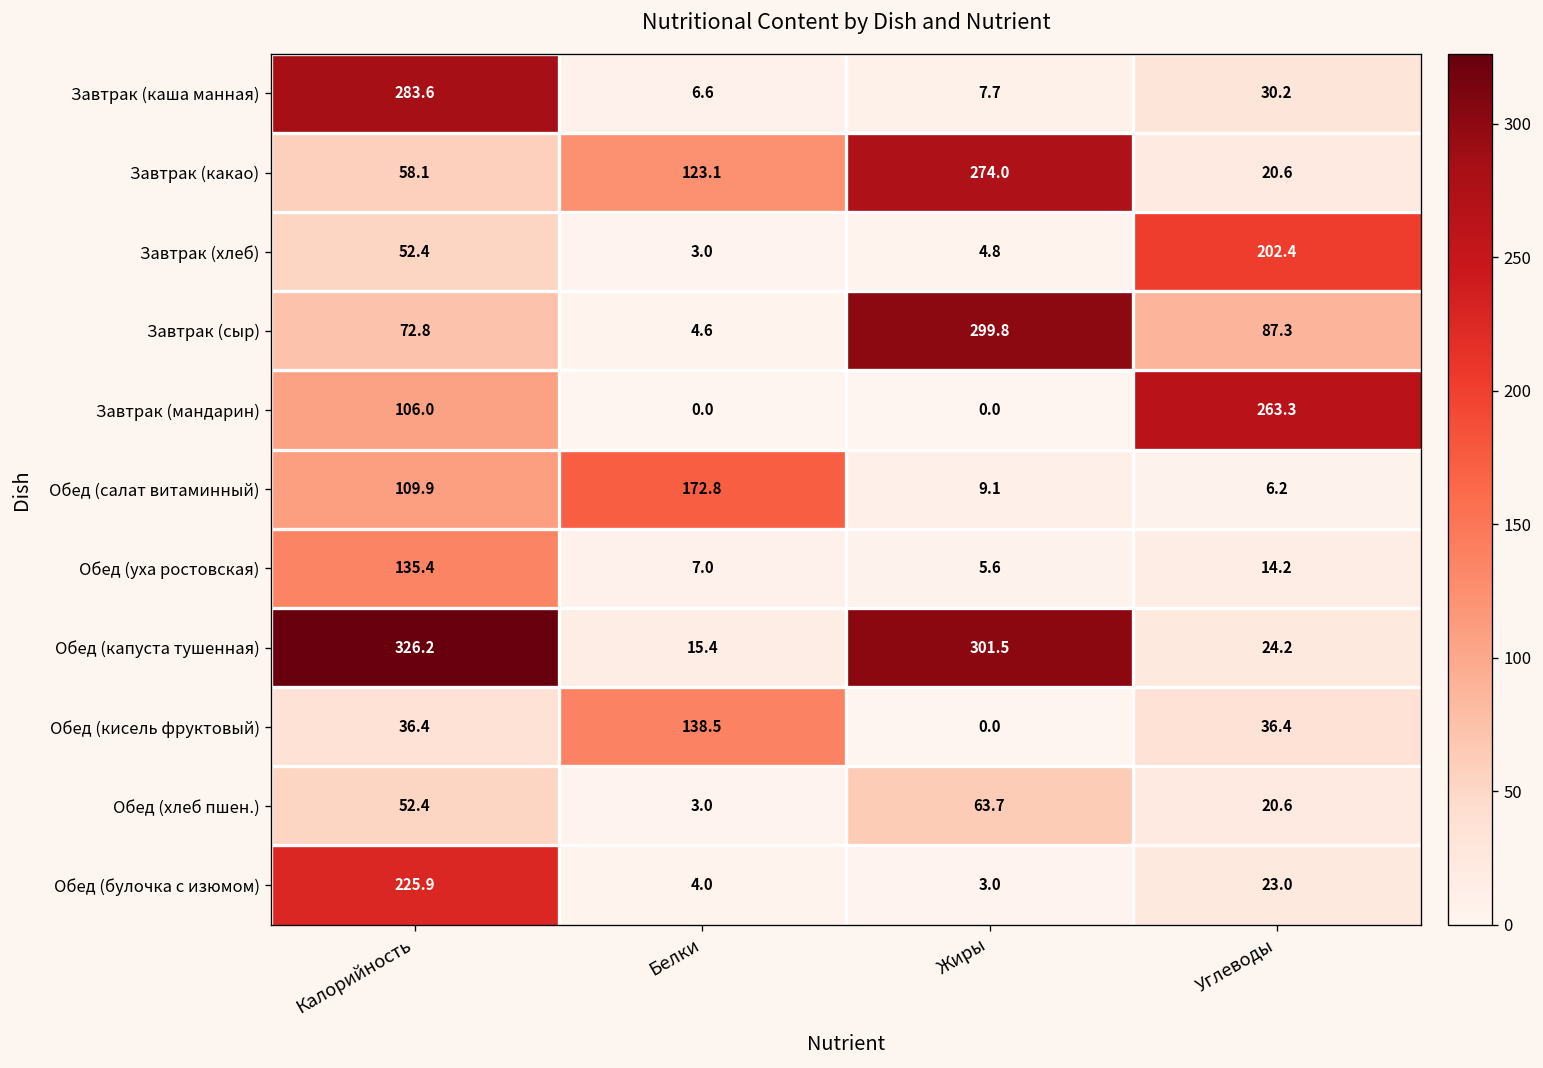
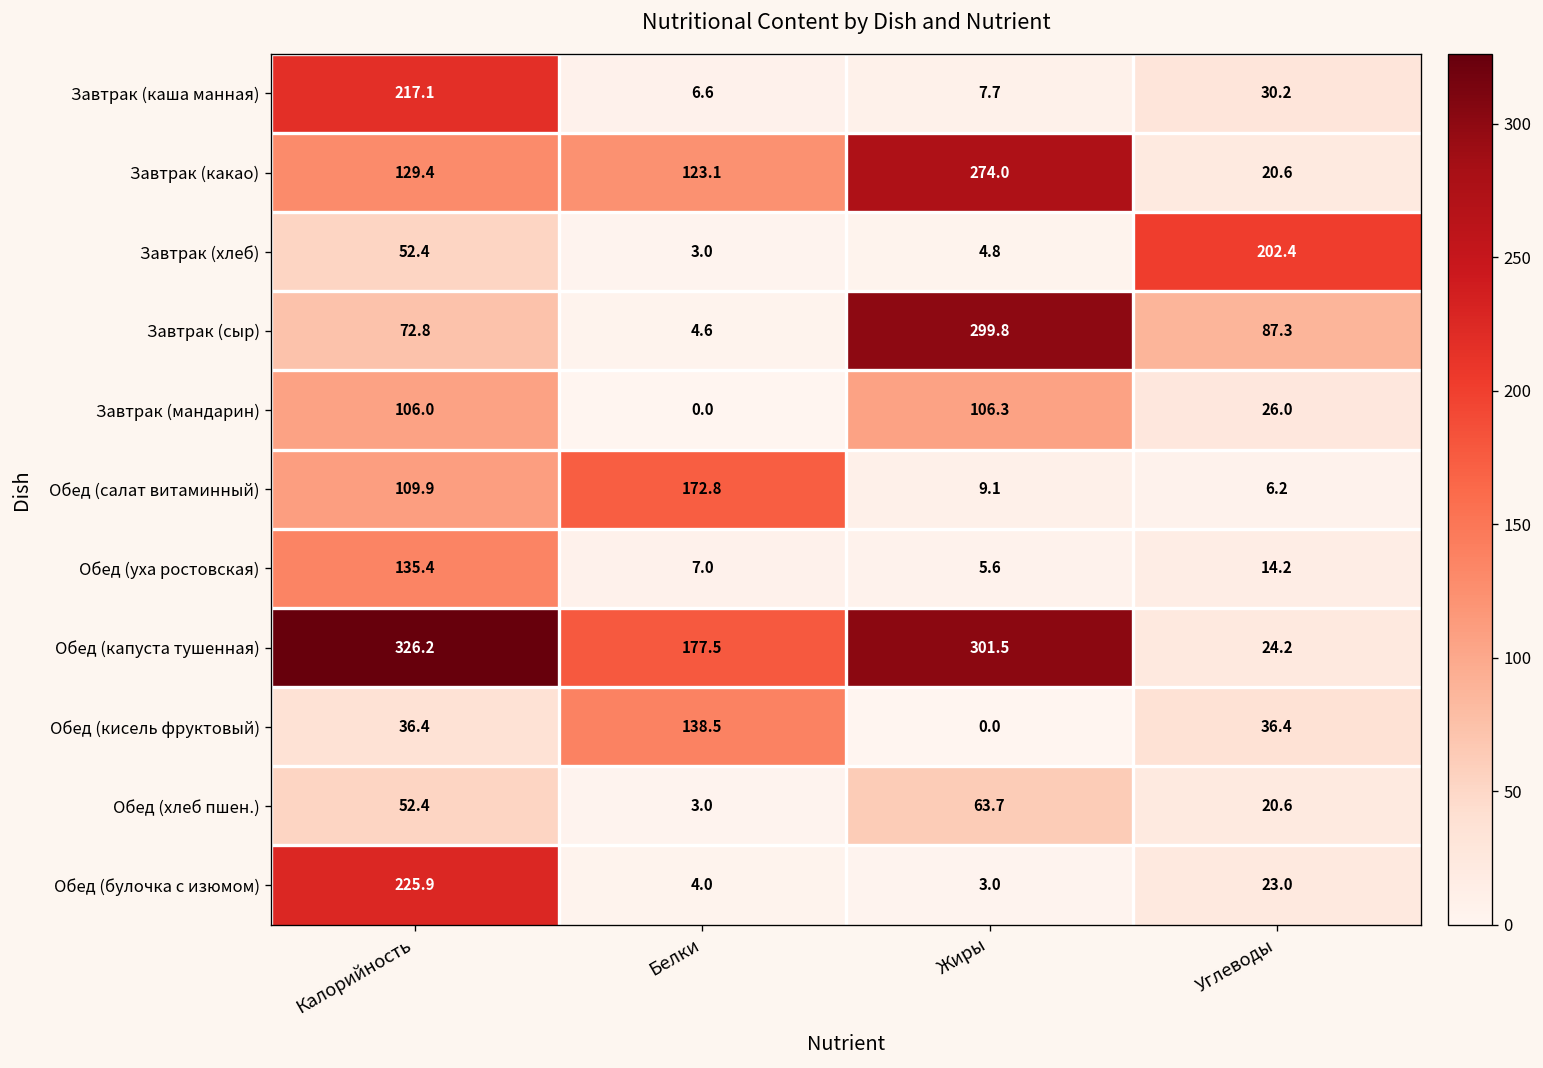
Завтрак (каша манная), Калорийность: 283.6 -> 217.1
Завтрак (какао), Калорийность: 58.1 -> 129.4
Завтрак (мандарин), Жиры: 0.0 -> 106.3
Завтрак (мандарин), Углеводы: 263.3 -> 26.0
Обед (капуста тушенная), Белки: 15.4 -> 177.5
